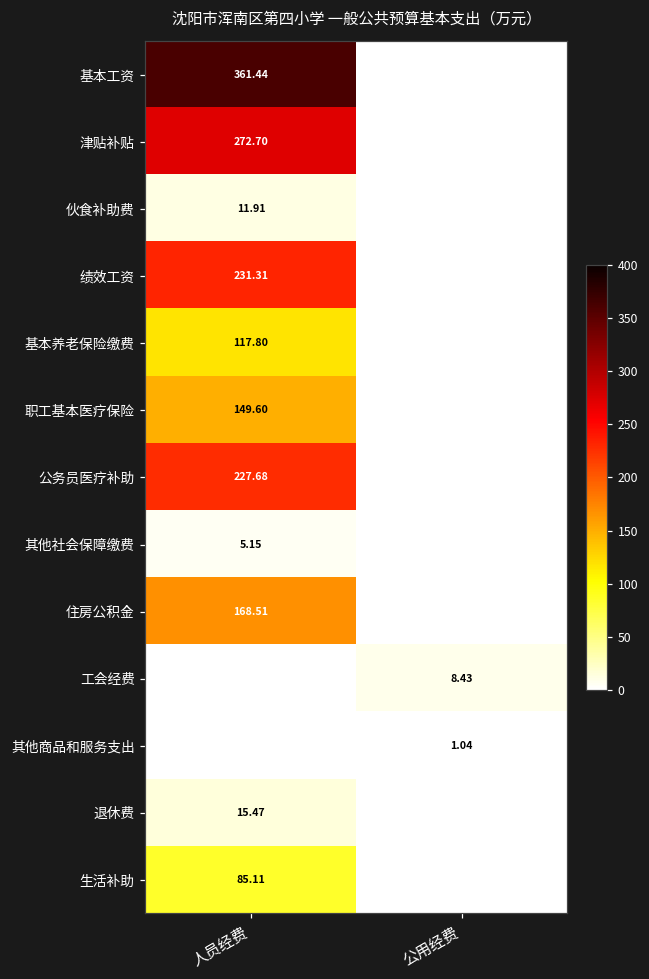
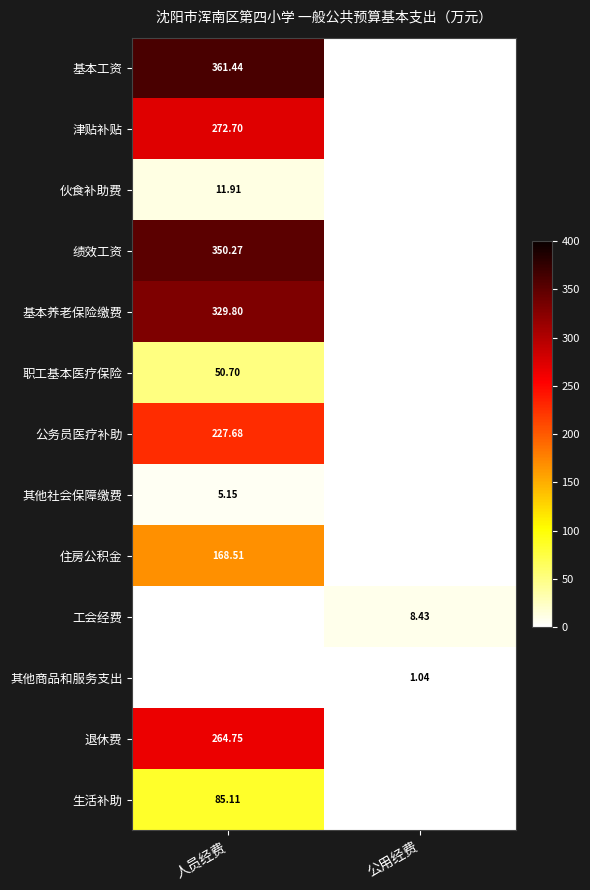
绩效工资, 人员经费: 231.31 -> 350.27
基本养老保险缴费, 人员经费: 117.80 -> 329.80
职工基本医疗保险, 人员经费: 149.60 -> 50.70
退休费, 人员经费: 15.47 -> 264.75
